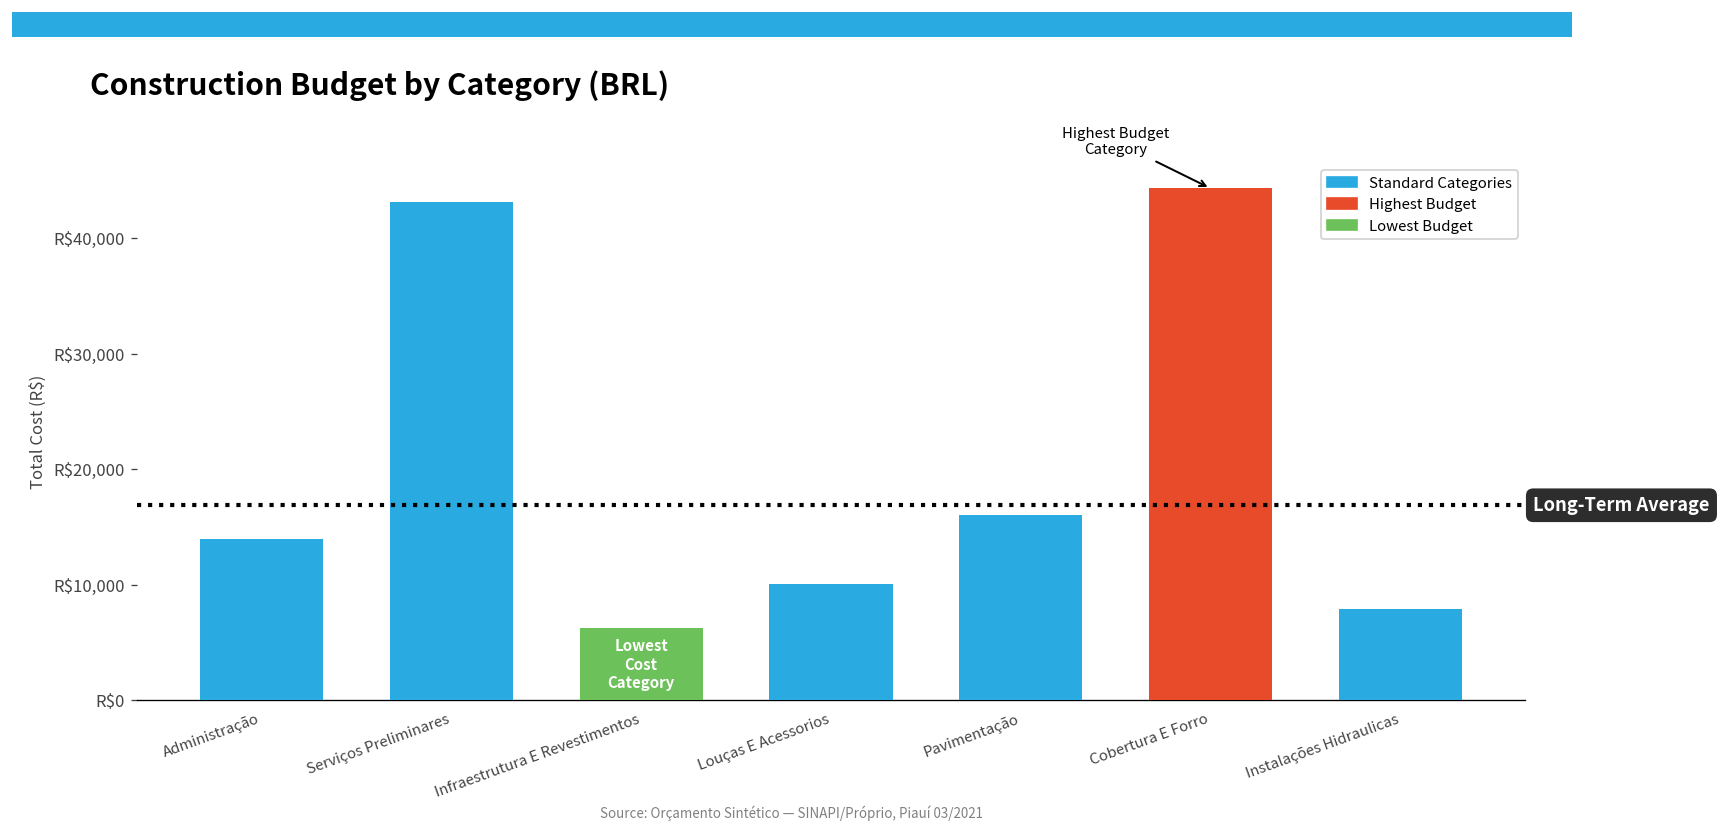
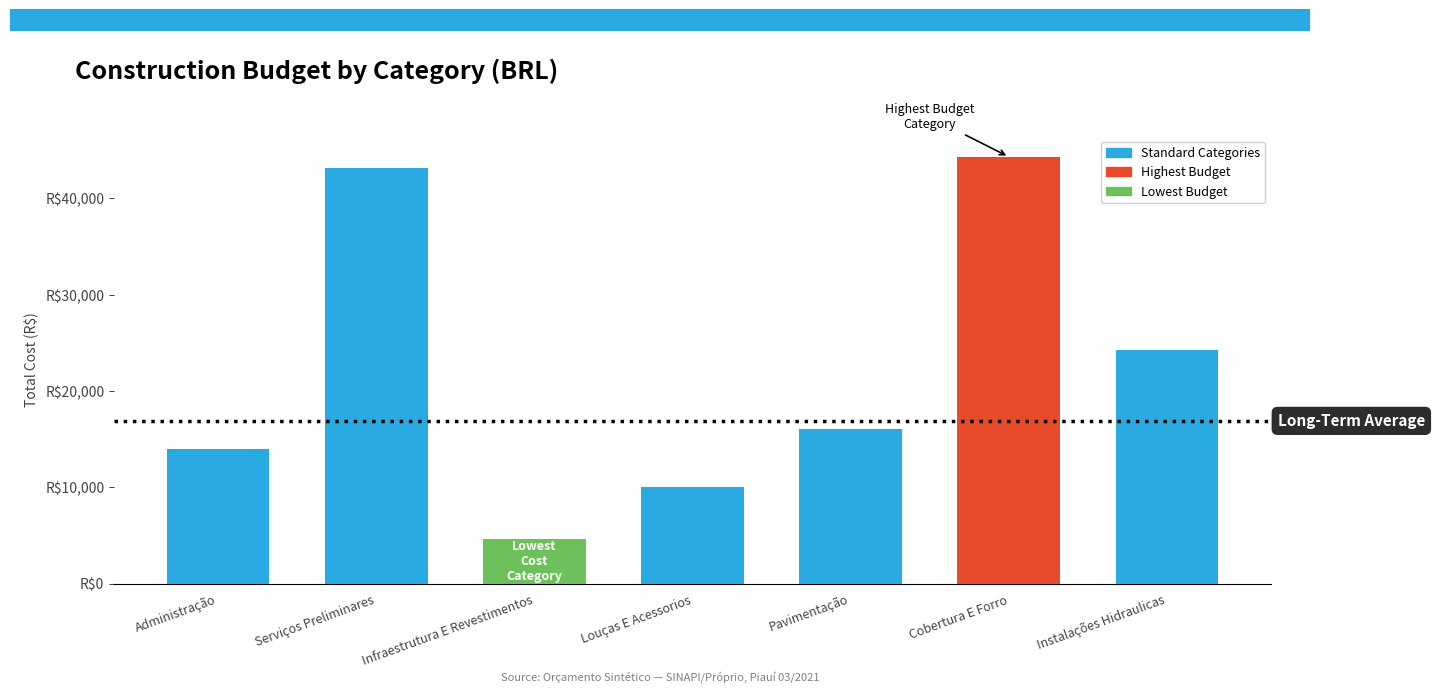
Infraestrutura E Revestimentos: R$6,000 -> R$5,000
Instalações Hidraulicas: R$8,000 -> R$24,000
